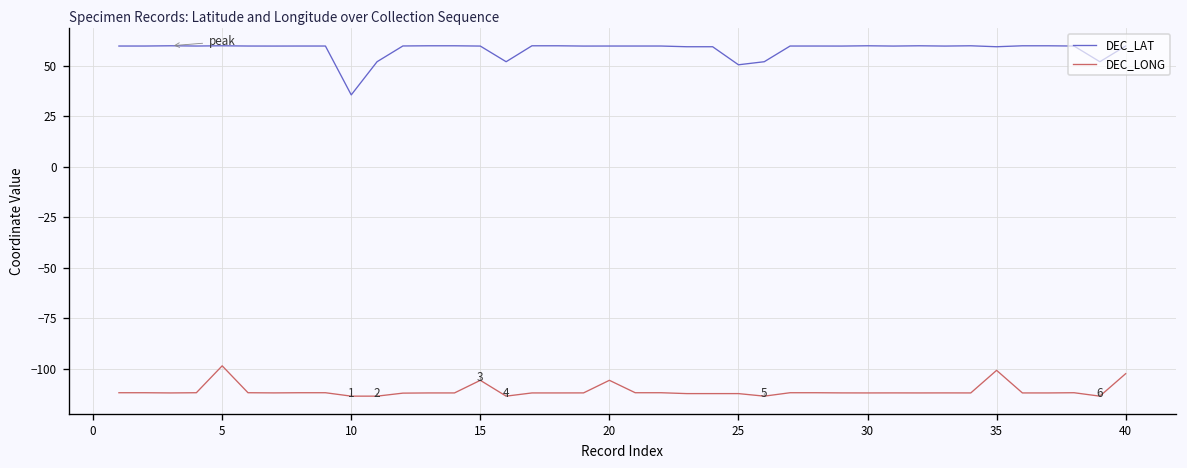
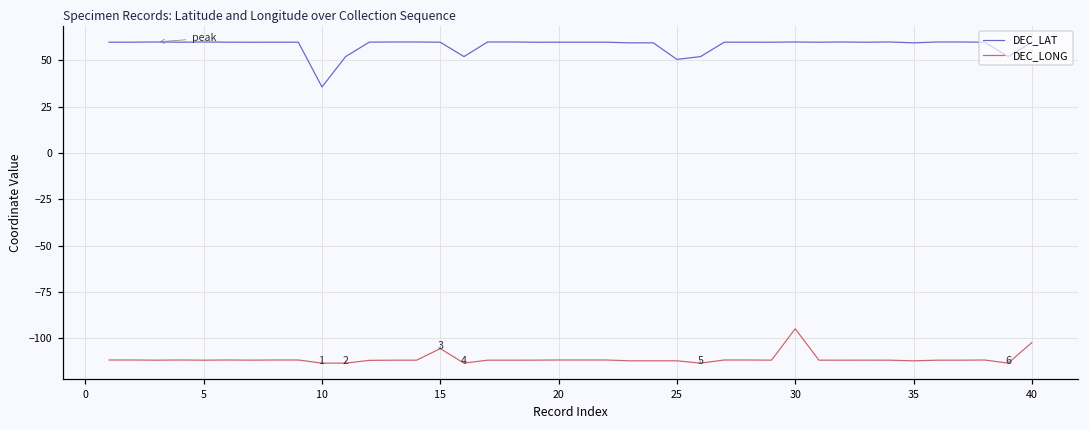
DEC_LONG, 5: -98 -> -112
DEC_LONG, 20: -106 -> -112
DEC_LONG, 30: -112 -> -95
DEC_LONG, 35: -101 -> -112
